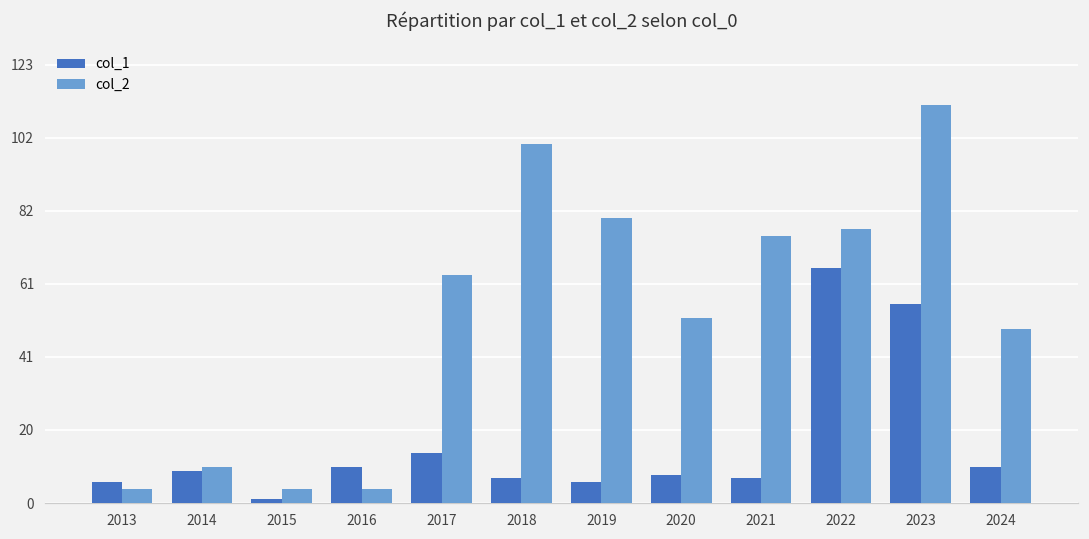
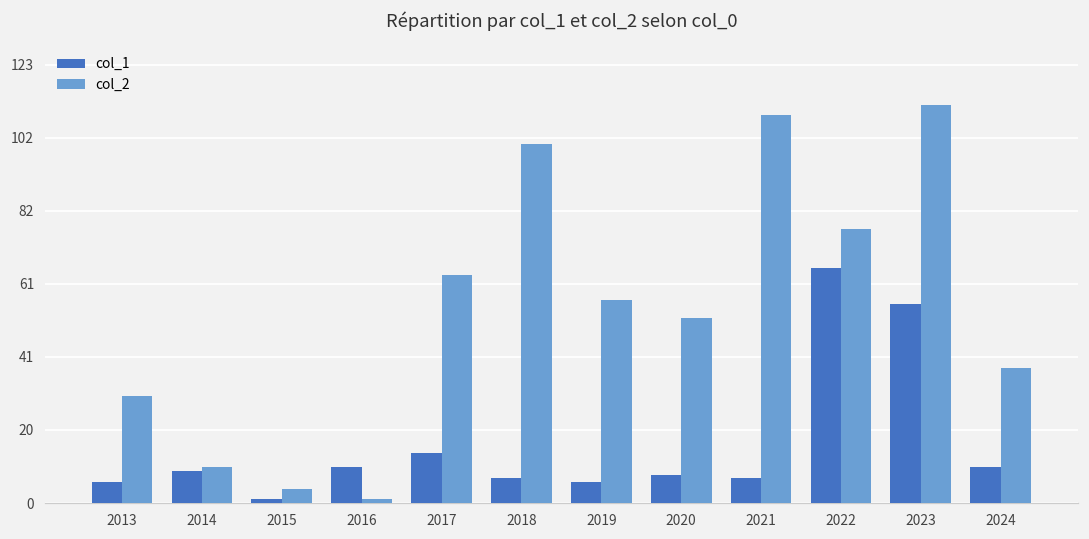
col_2, 2013: 4 -> 30
col_2, 2016: 4 -> 1
col_2, 2019: 80 -> 57
col_2, 2021: 75 -> 109
col_2, 2024: 49 -> 38
